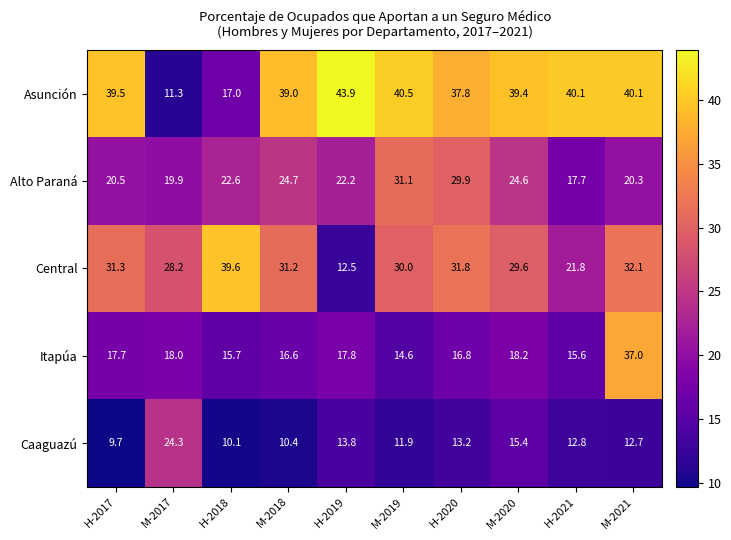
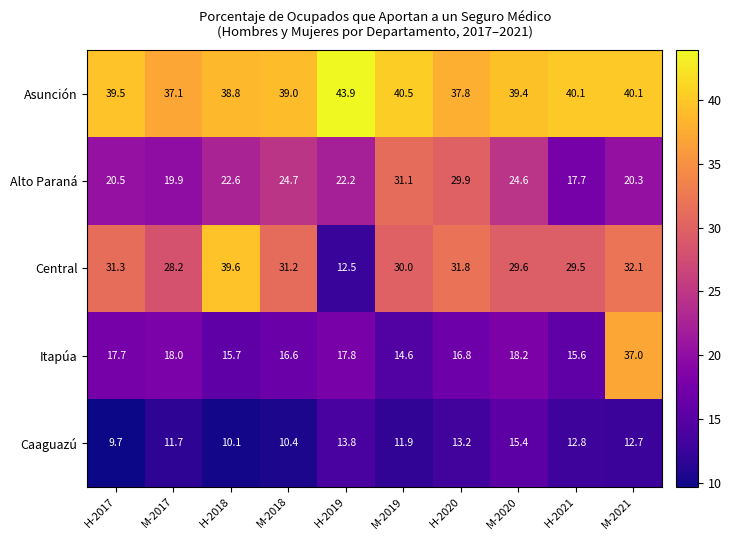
Asunción, M-2017: 11.3 -> 37.1
Asunción, H-2018: 17.0 -> 38.8
Central, H-2021: 21.8 -> 29.5
Caaguazú, M-2017: 24.3 -> 11.7
